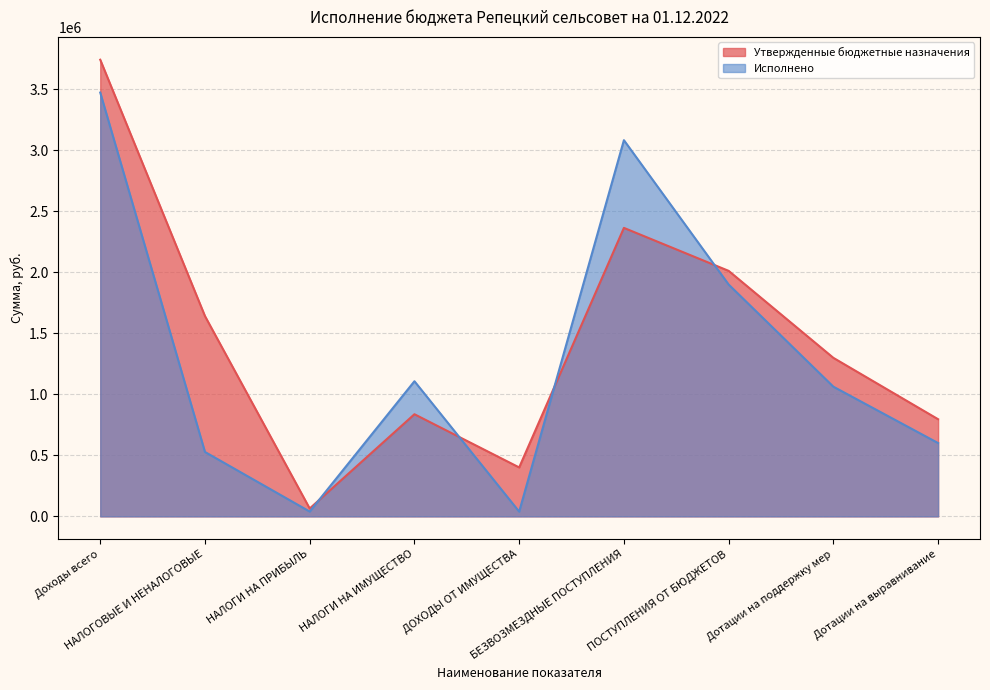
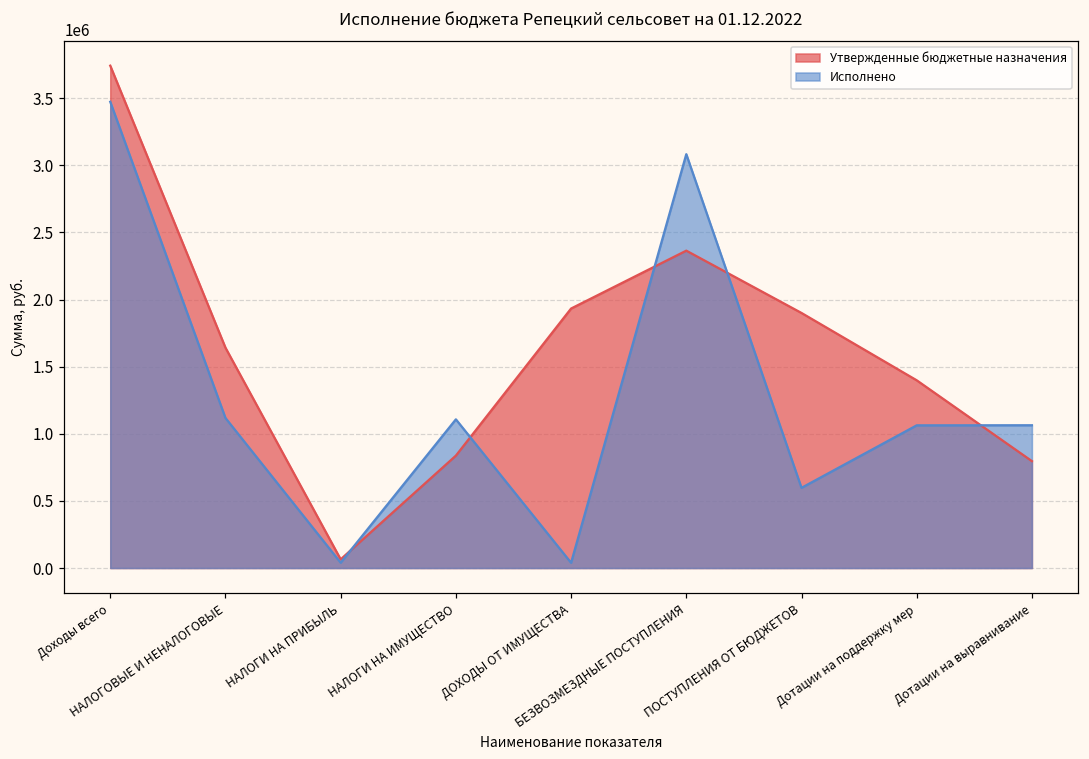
Исполнено, НАЛОГОВЫЕ И НЕНАЛОГОВЫЕ: 530000 -> 1120000
Утвержденные бюджетные назначения, ДОХОДЫ ОТ ИМУЩЕСТВА: 400000 -> 1930000
Утвержденные бюджетные назначения, ПОСТУПЛЕНИЯ ОТ БЮДЖЕТОВ: 2010000 -> 1900000
Исполнено, ПОСТУПЛЕНИЯ ОТ БЮДЖЕТОВ: 1900000 -> 600000
Утвержденные бюджетные назначения, Дотации на поддержку мер: 1300000 -> 1400000
Исполнено, Дотации на выравнивание: 600000 -> 1060000
